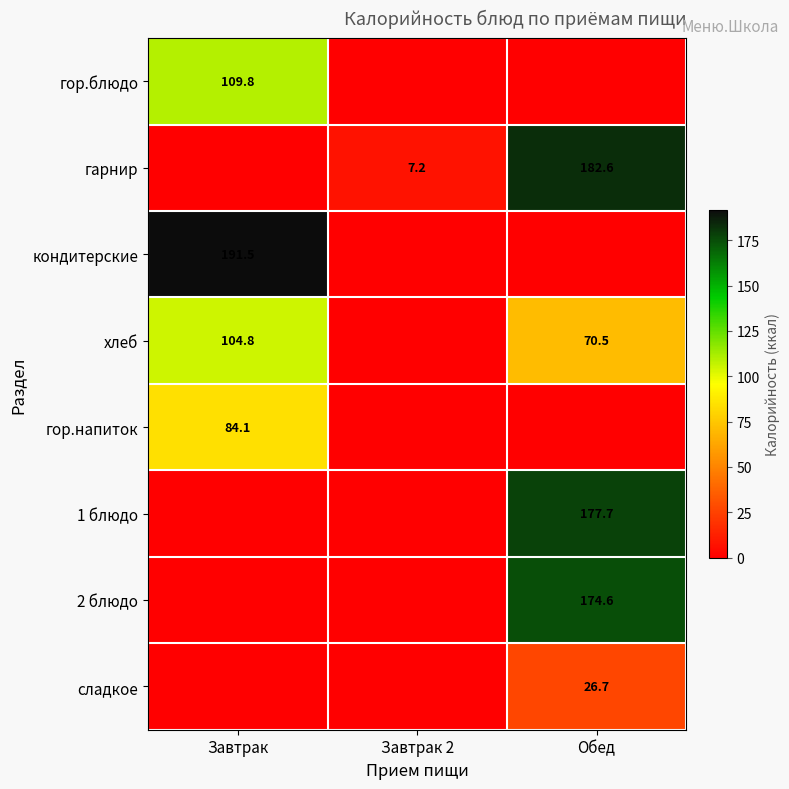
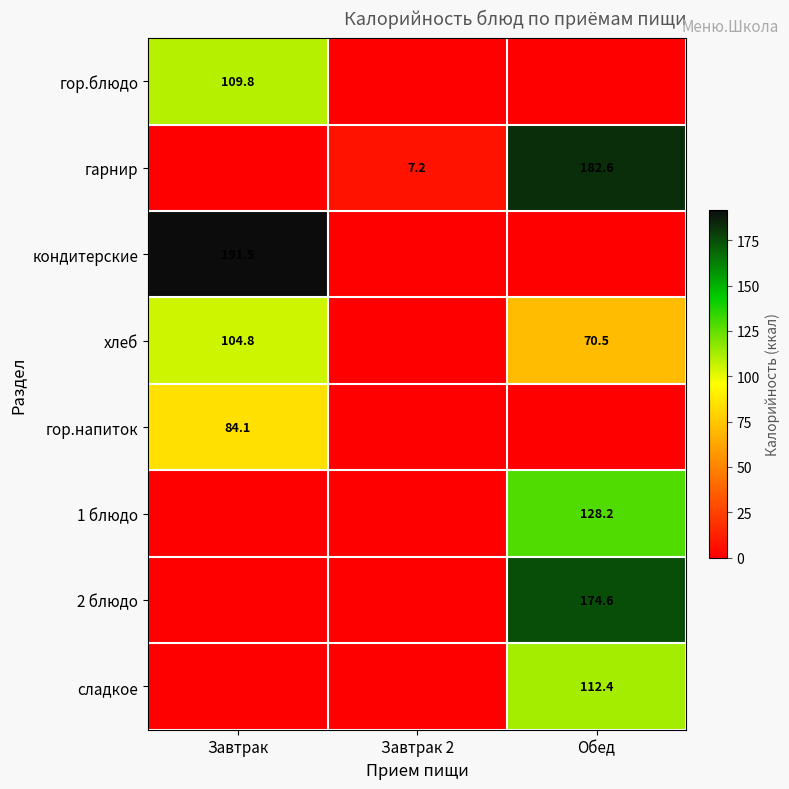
1 блюдо, Обед: 177.7 -> 128.2
сладкое, Обед: 26.7 -> 112.4
